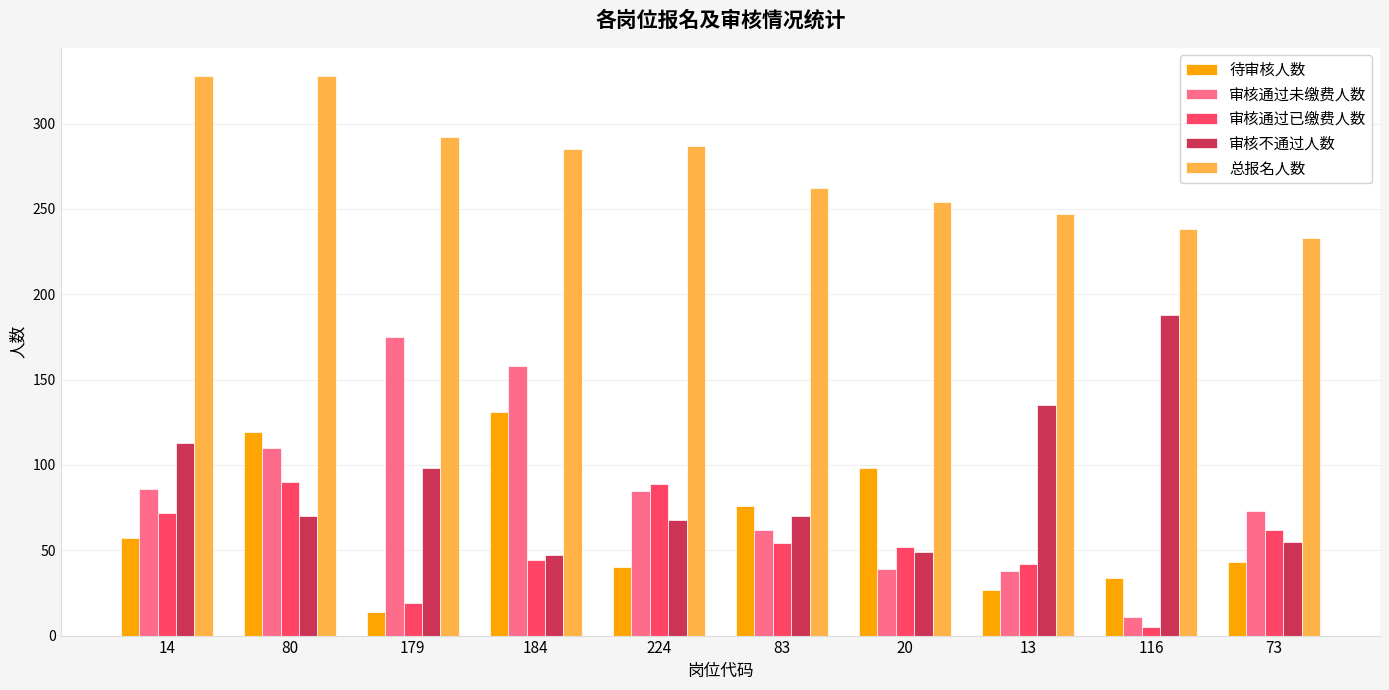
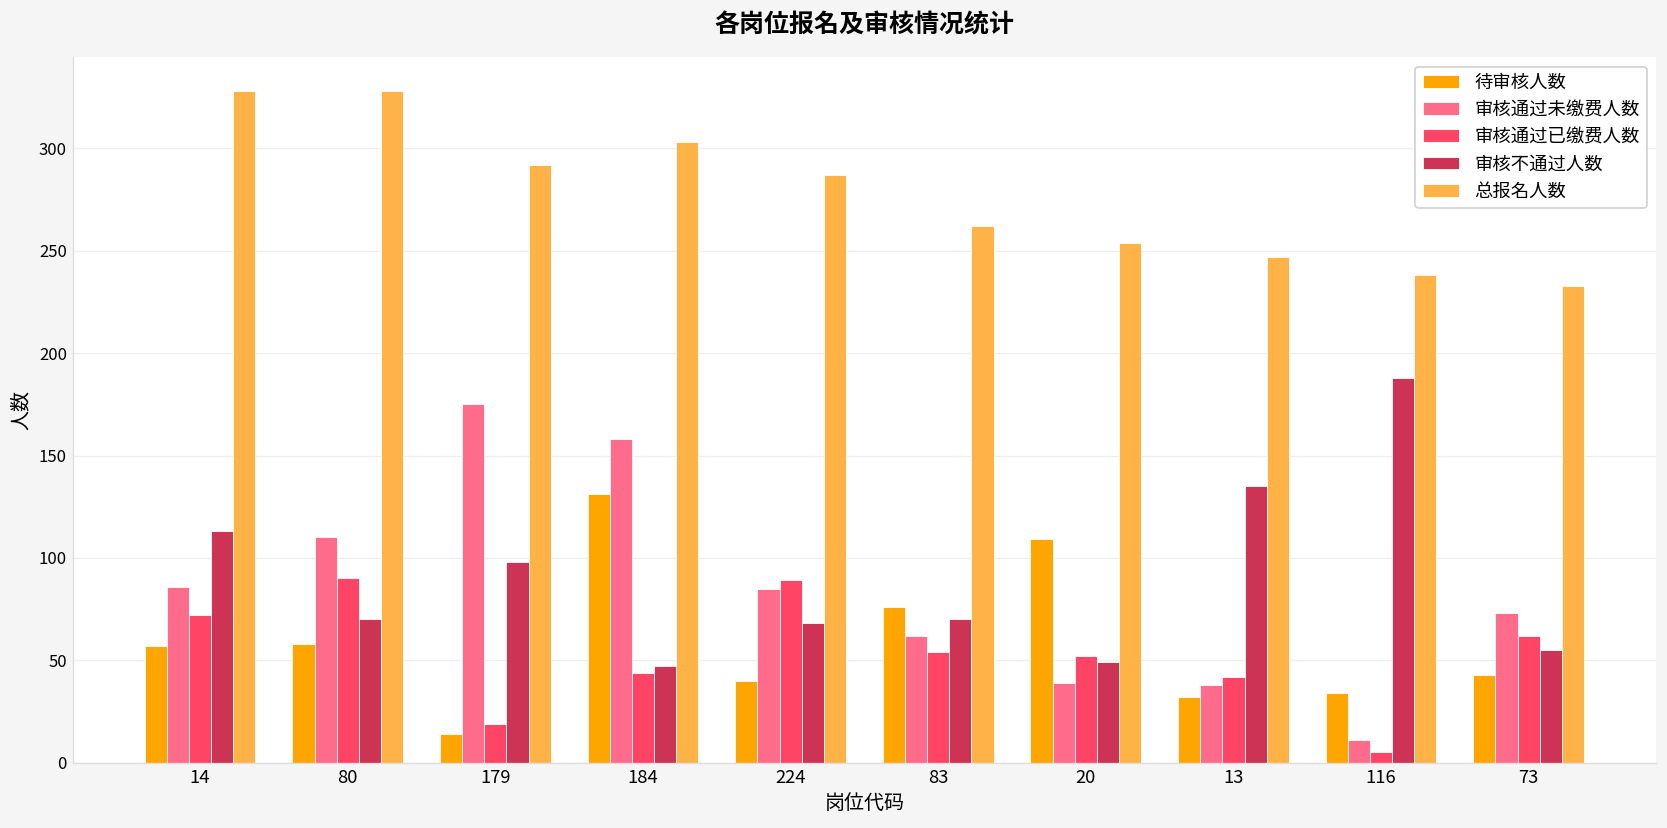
待审核人数, 80: 119 -> 58
总报名人数, 184: 285 -> 303
待审核人数, 20: 98 -> 109
待审核人数, 13: 27 -> 32
